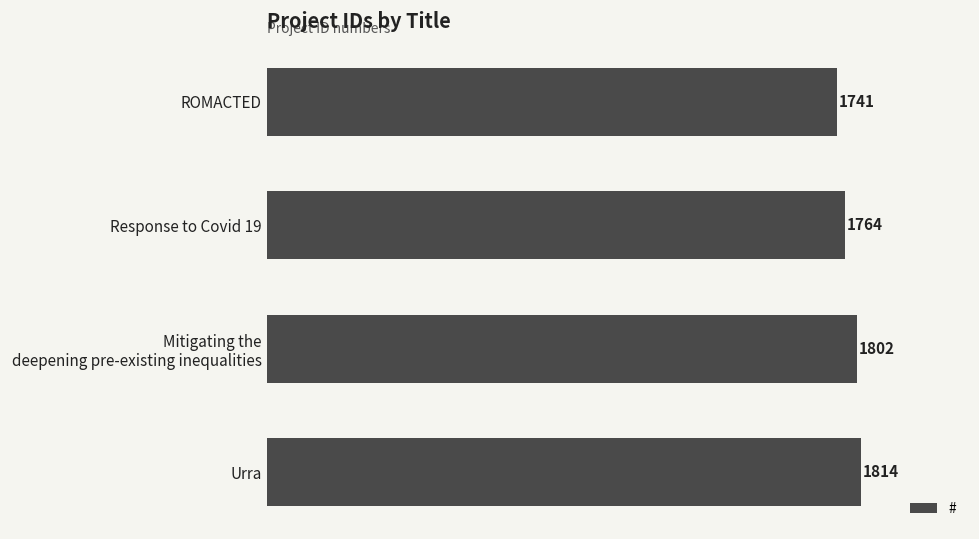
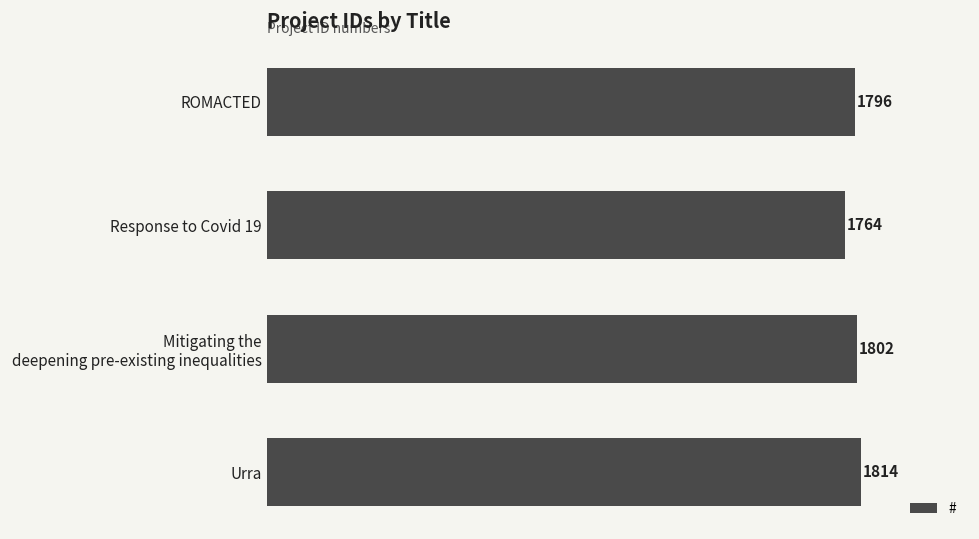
ROMACTED: 1741 -> 1796
